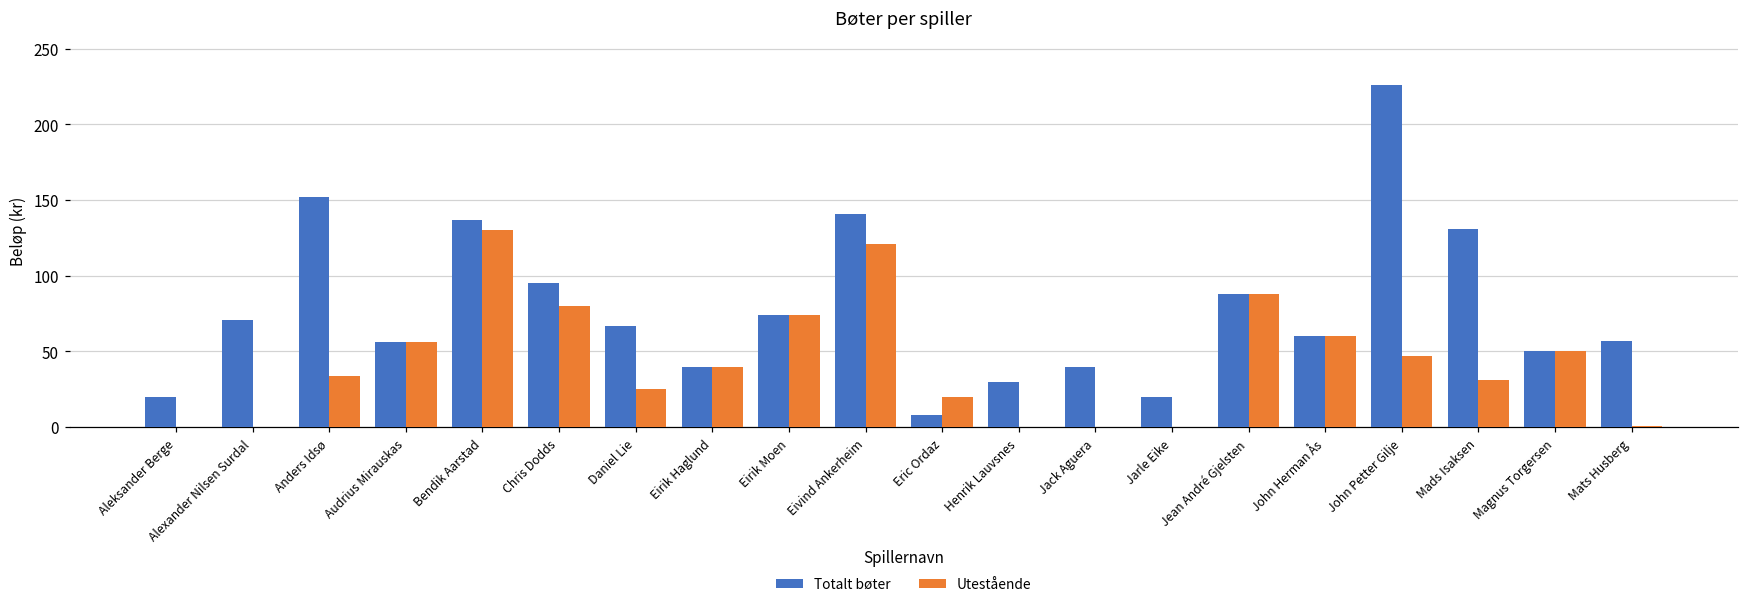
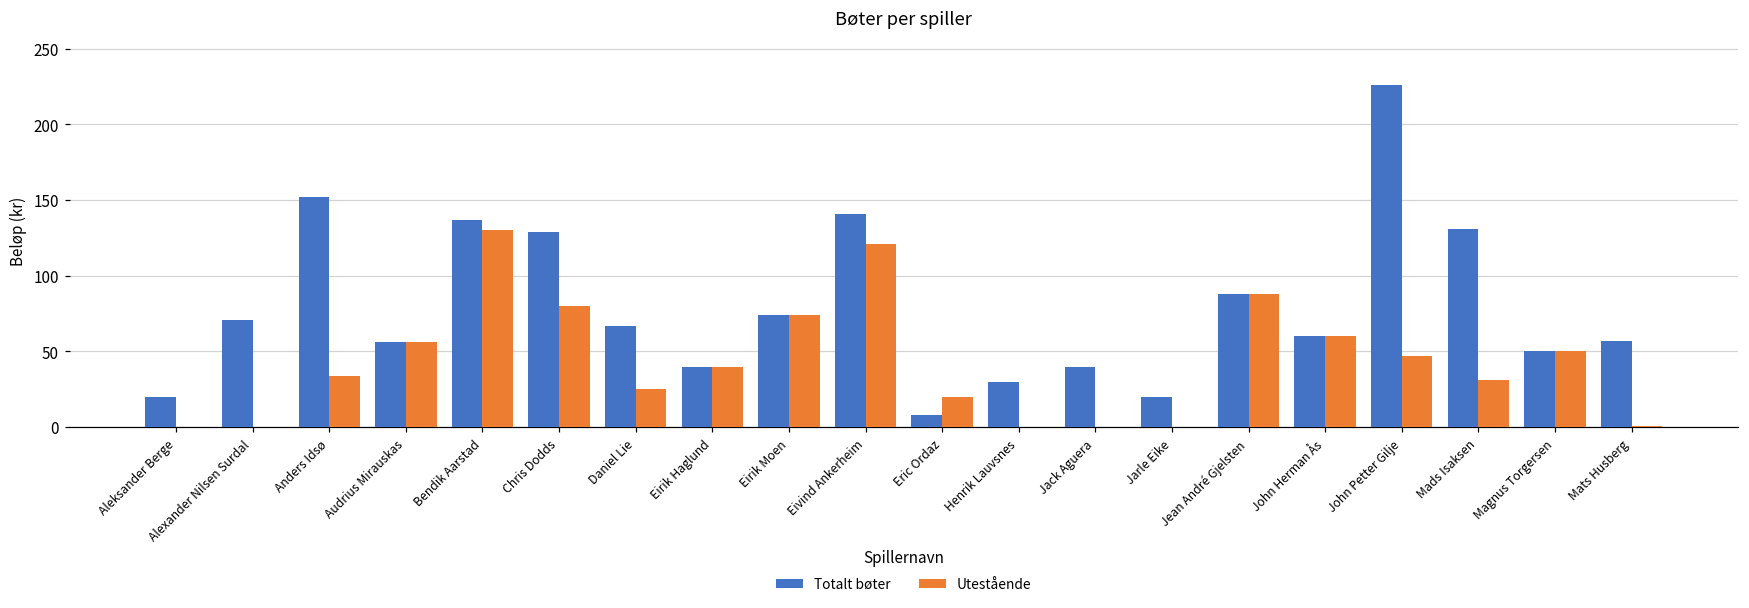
Totalt bøter, Chris Dodds: 95 -> 129
